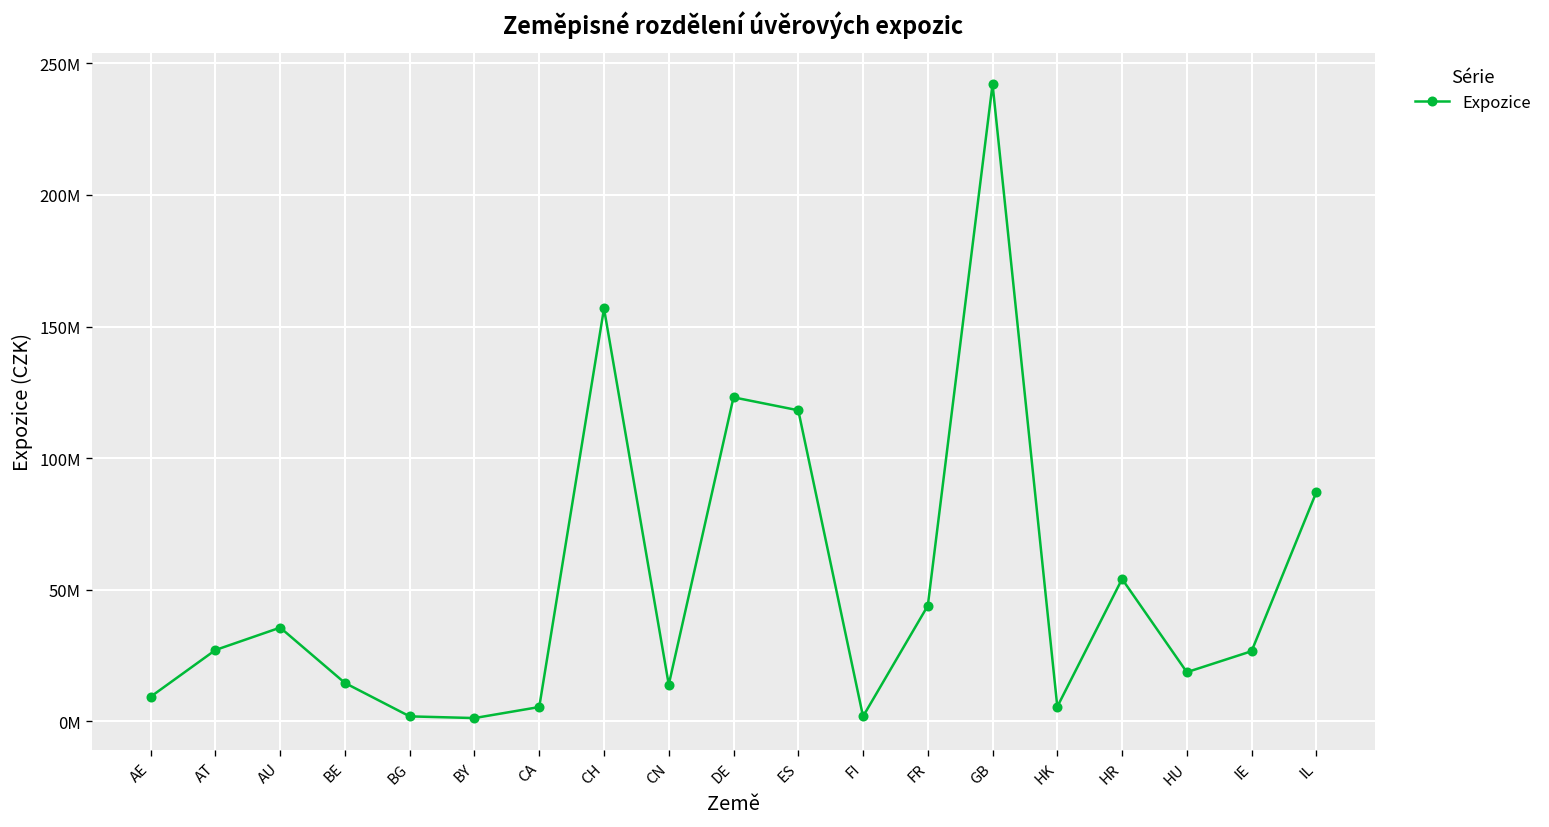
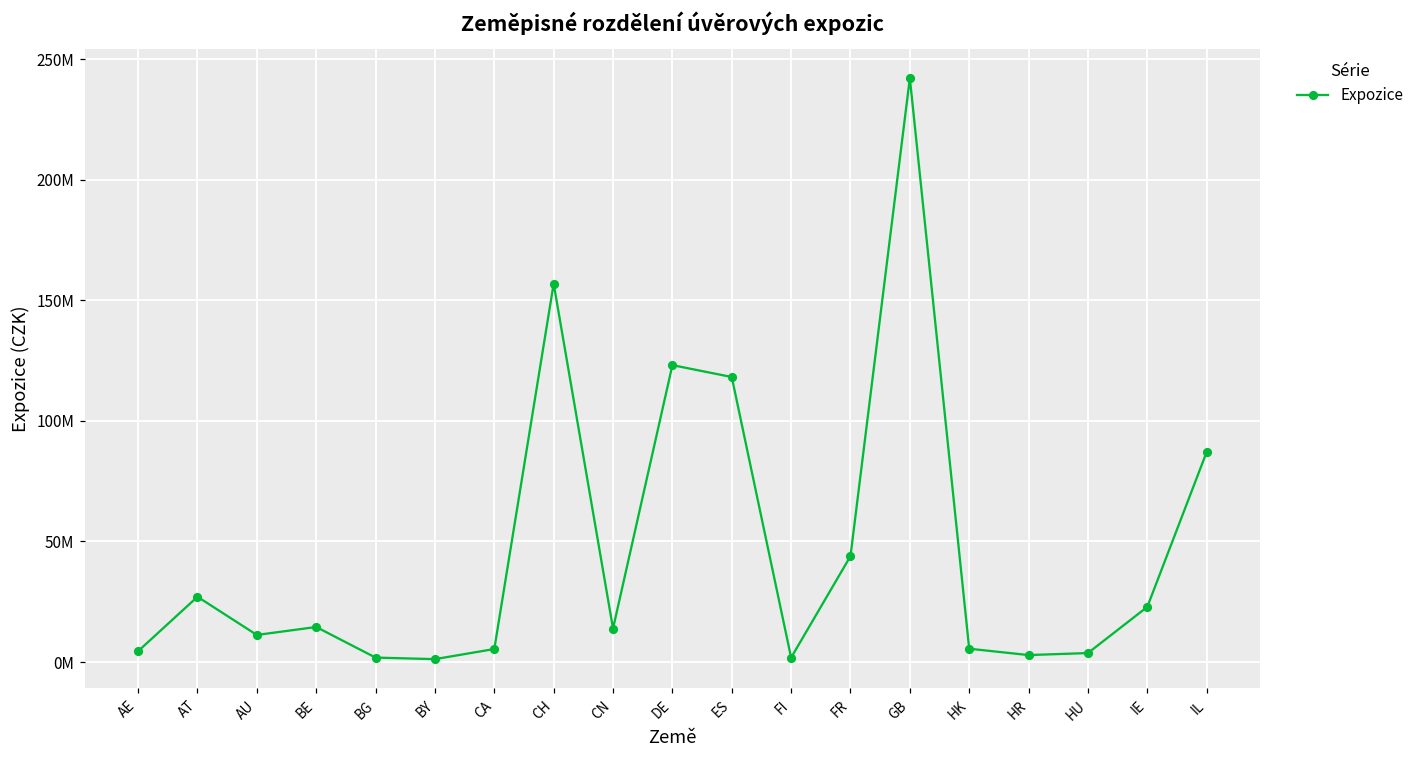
AE: 9000000 -> 4000000
AU: 36000000 -> 11000000
HR: 54000000 -> 3000000
HU: 19000000 -> 4000000
IE: 27000000 -> 23000000
